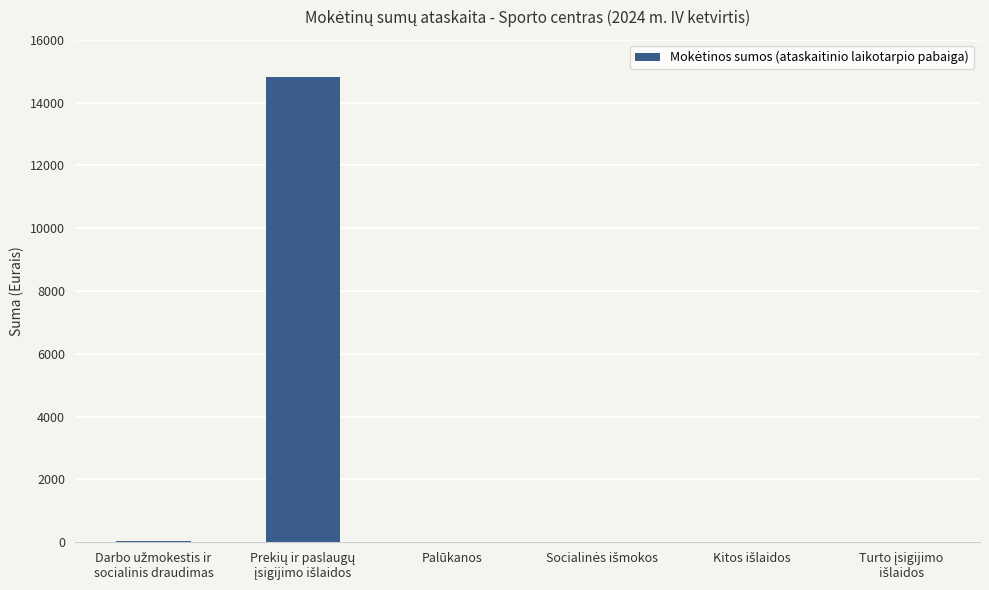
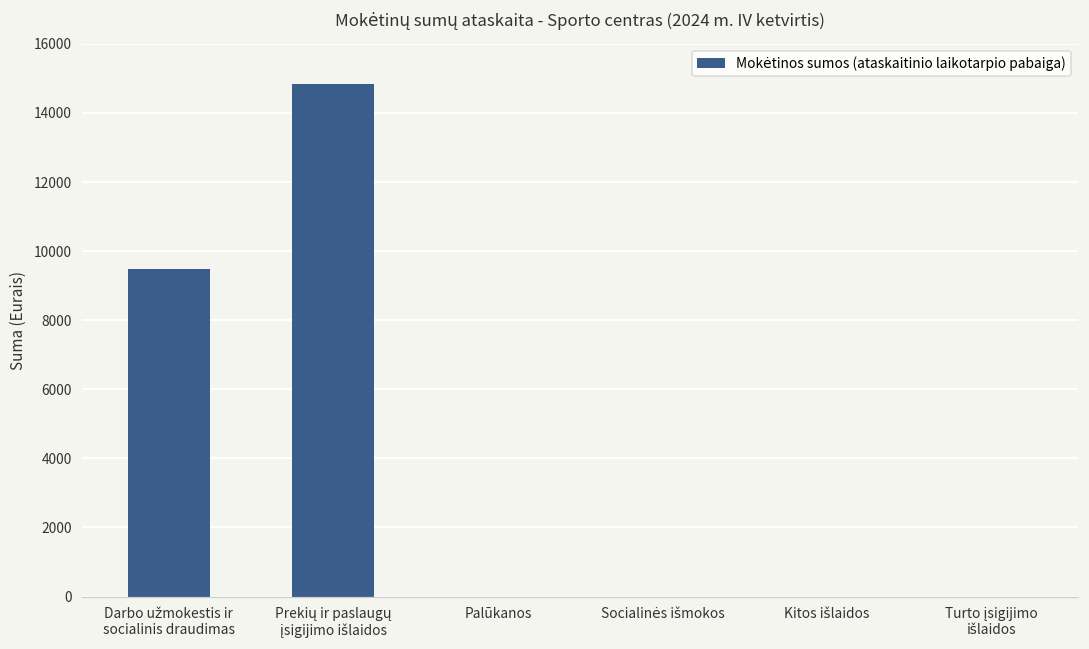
Darbo užmokestis ir socialinis draudimas: 0 -> 9500
